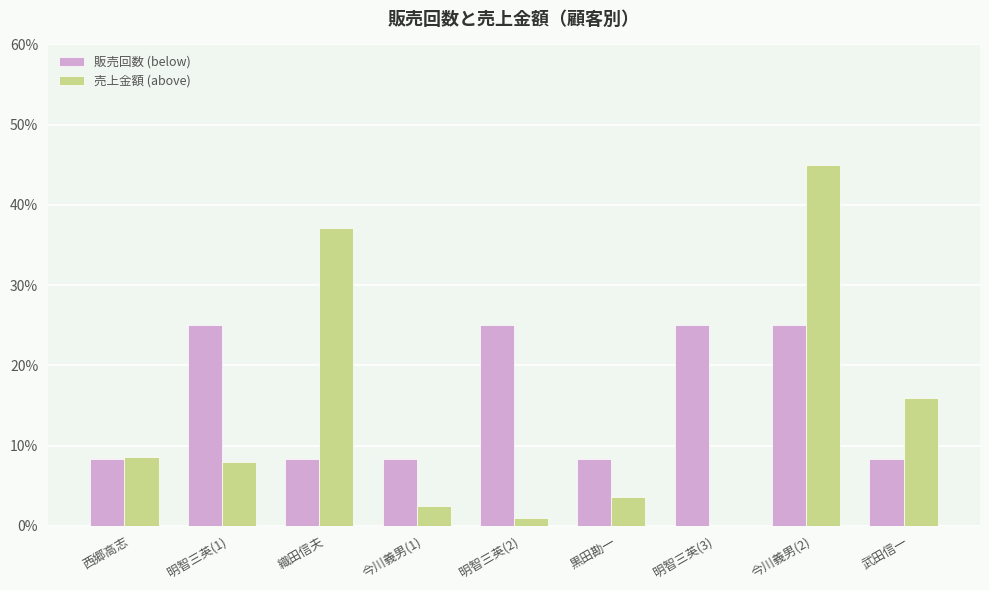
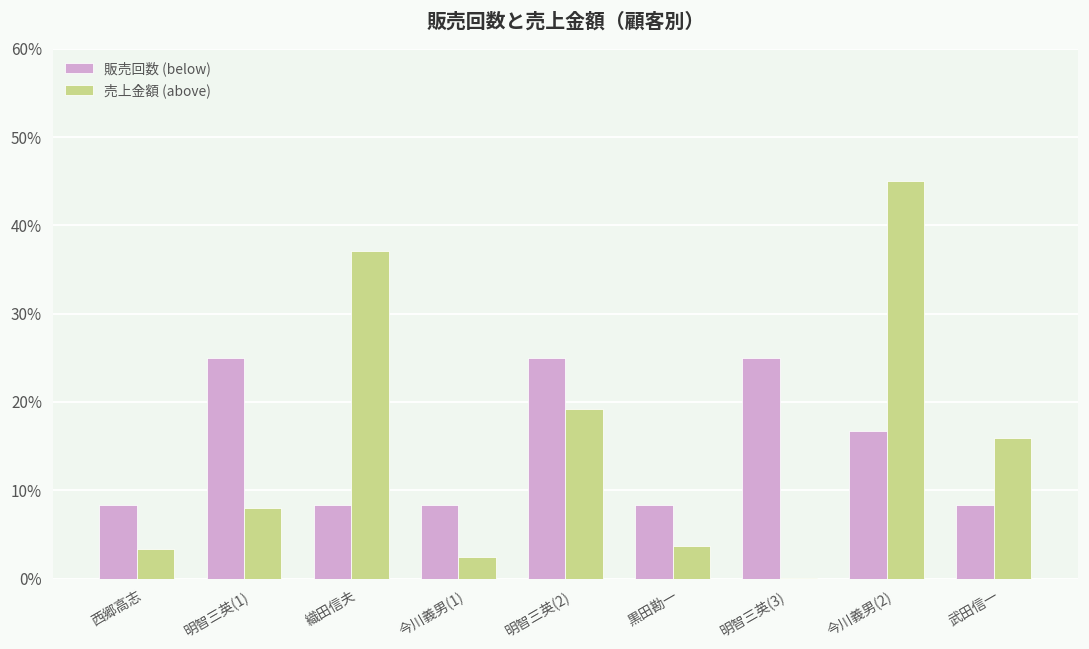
売上金額 (above), 西郷高志: 9% -> 3%
売上金額 (above), 明智三英(2): 1% -> 19%
販売回数 (below), 今川義男(2): 25% -> 17%
